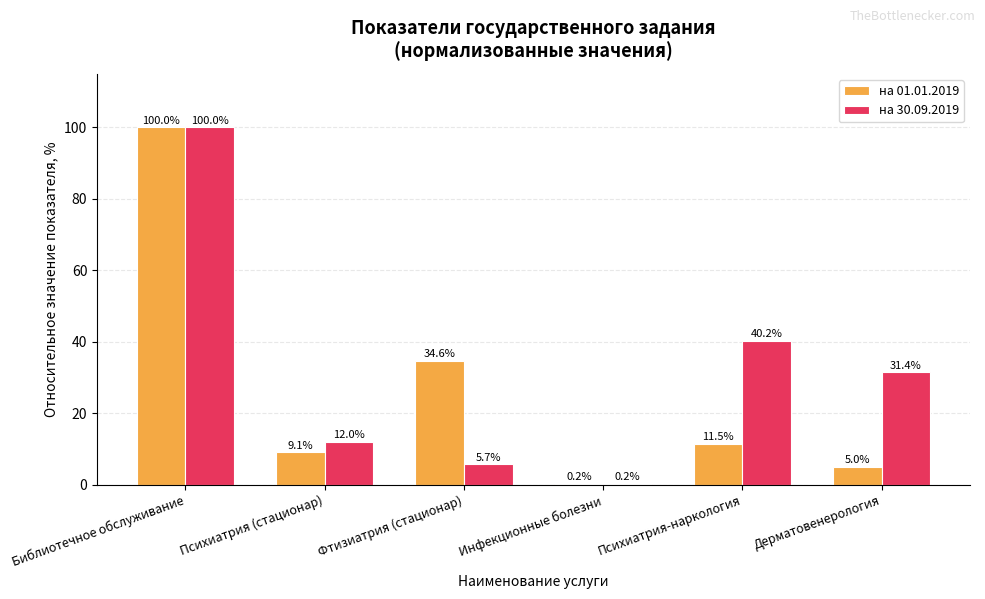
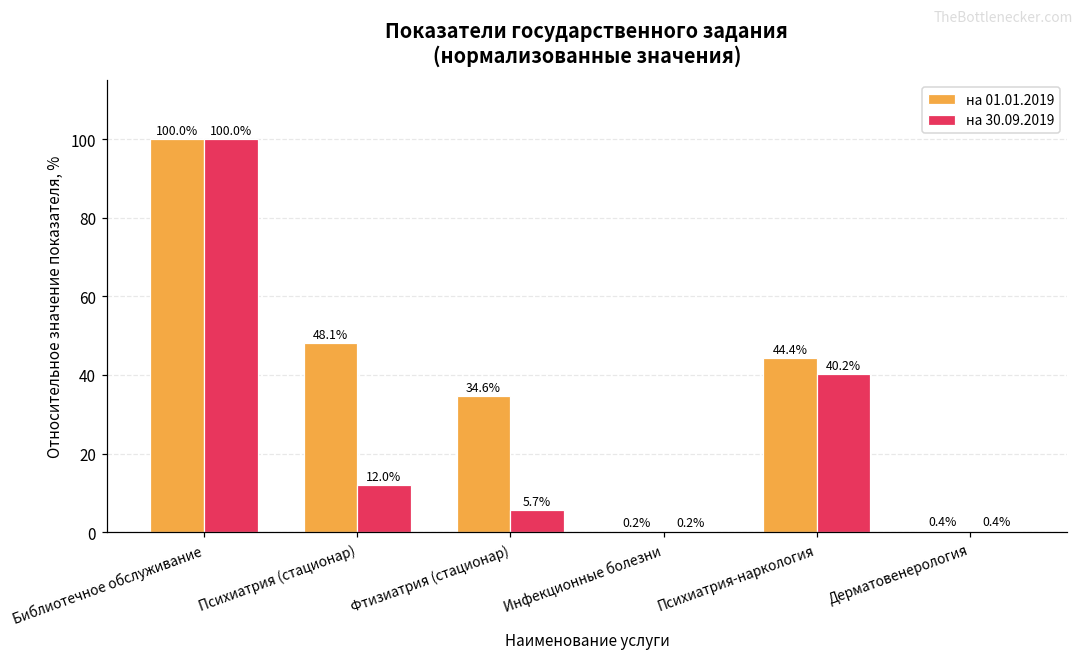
на 01.01.2019, Психиатрия (стационар): 9.1% -> 48.1%
на 01.01.2019, Психиатрия-наркология: 11.5% -> 44.4%
на 01.01.2019, Дерматовенерология: 5.0% -> 0.4%
на 30.09.2019, Дерматовенерология: 31.4% -> 0.4%
